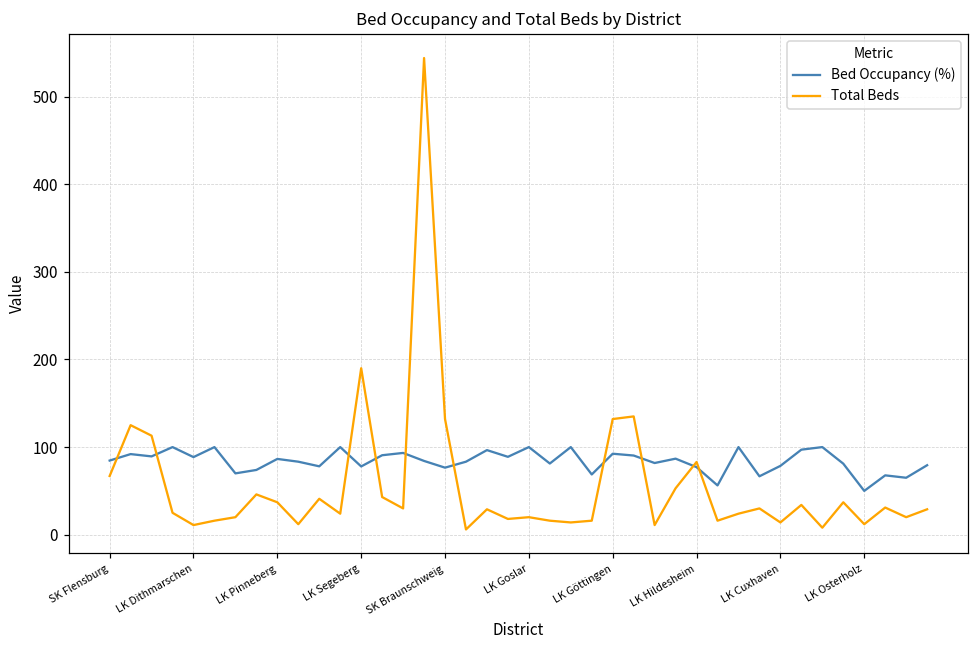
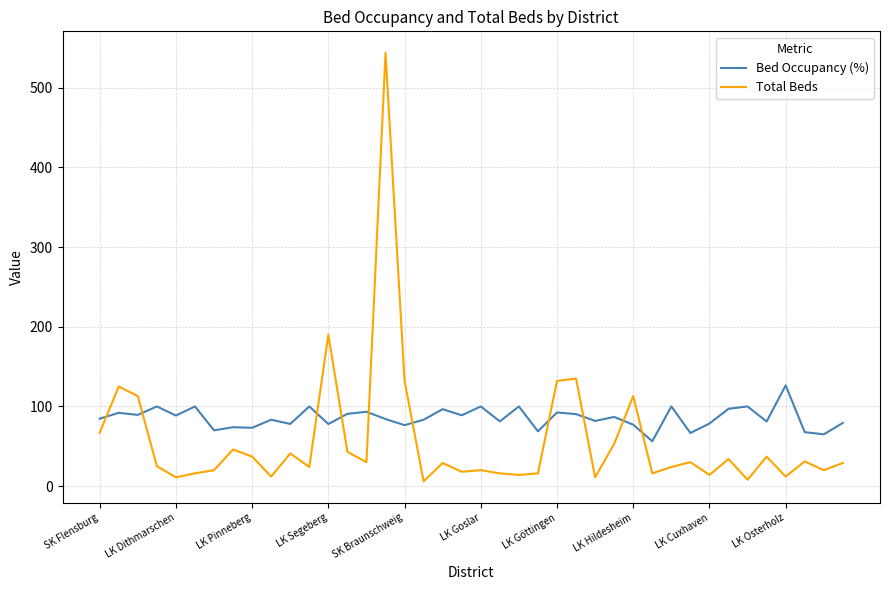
Bed Occupancy (%), LK Pinneberg: 90 -> 70
Total Beds, LK Hildesheim: 80 -> 110
Bed Occupancy (%), LK Osterholz: 50 -> 130
